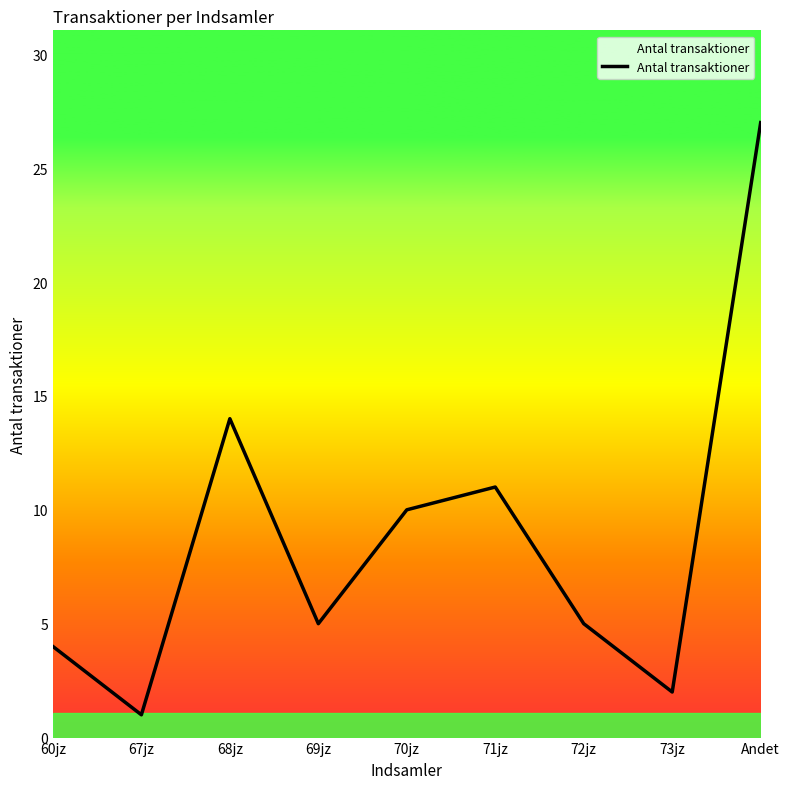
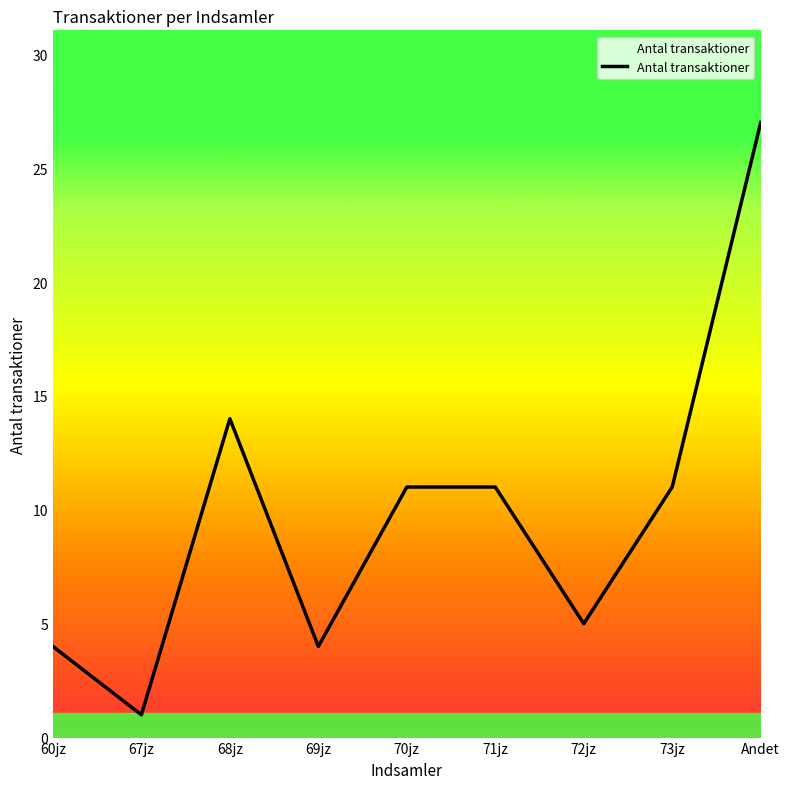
69jz: 5 -> 4
70jz: 10 -> 11
73jz: 2 -> 11
